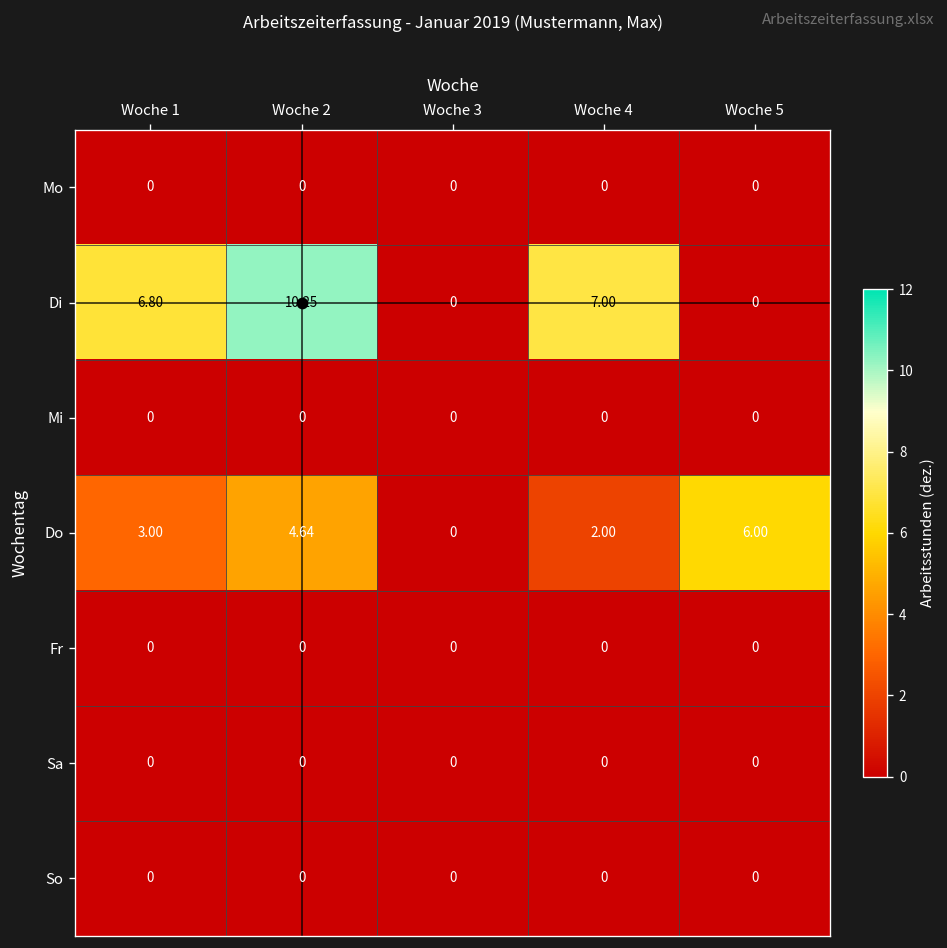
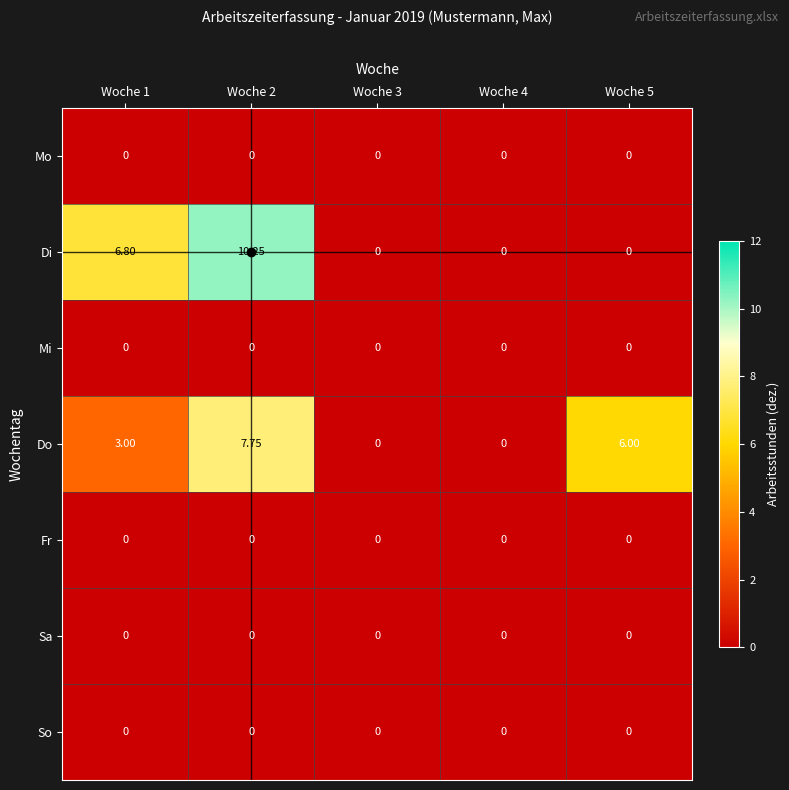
Di, Woche 4: 7.00 -> 0
Do, Woche 2: 4.64 -> 7.75
Do, Woche 4: 2.00 -> 0
